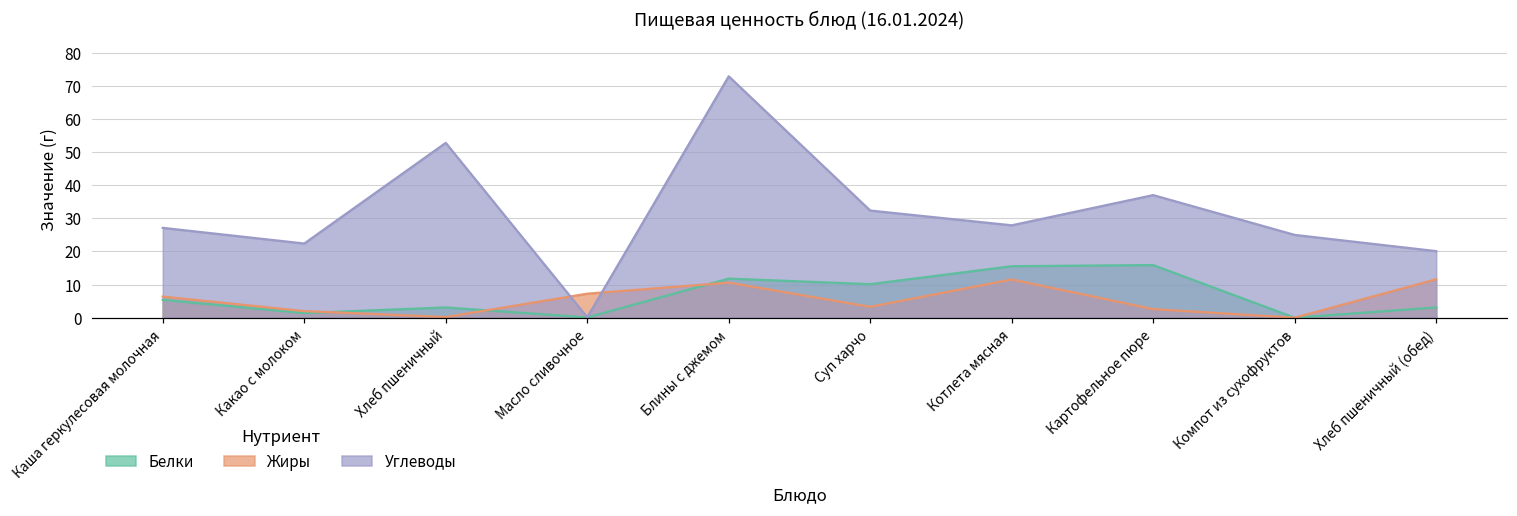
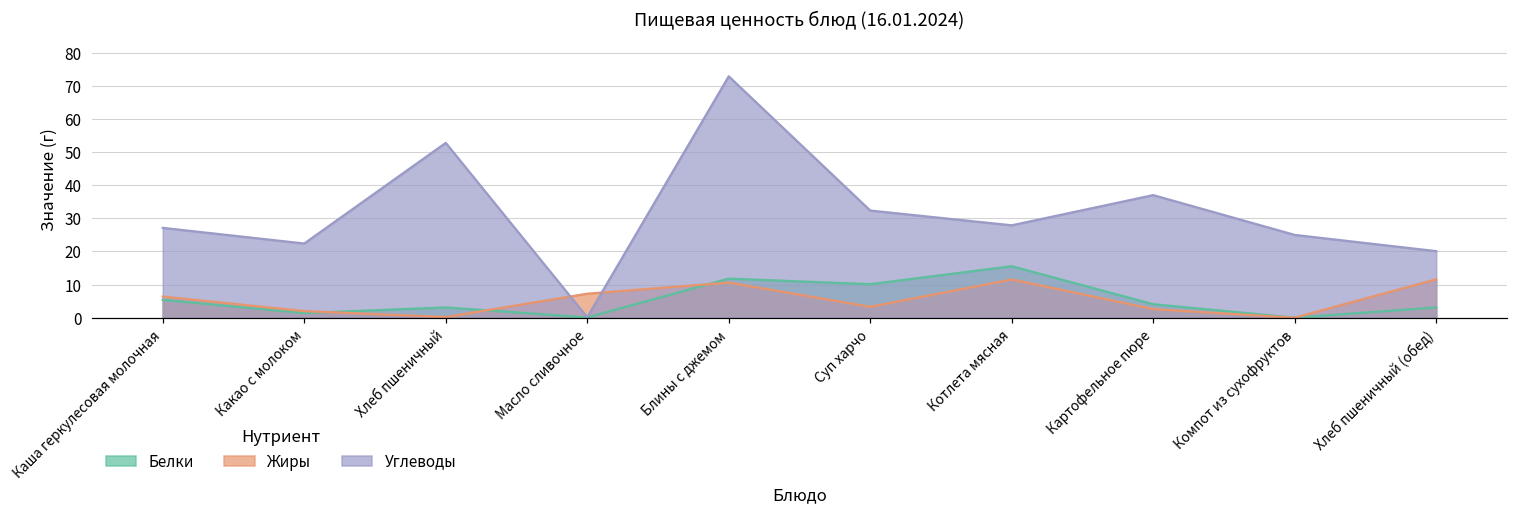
Белки, Картофельное пюре: 16 -> 4
